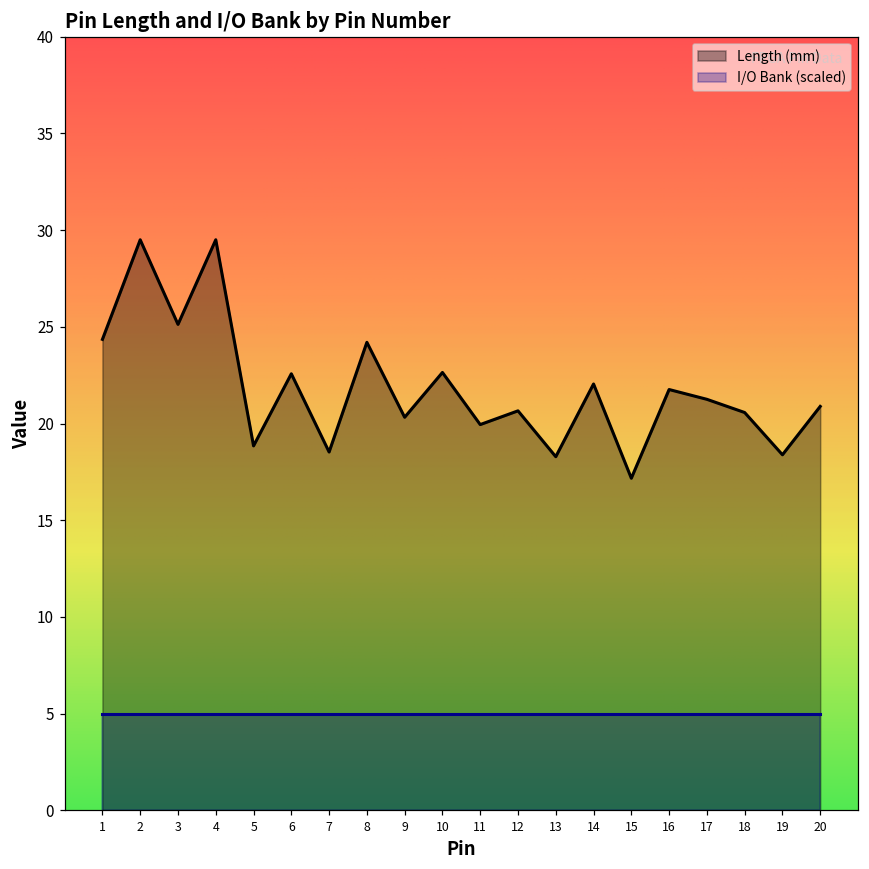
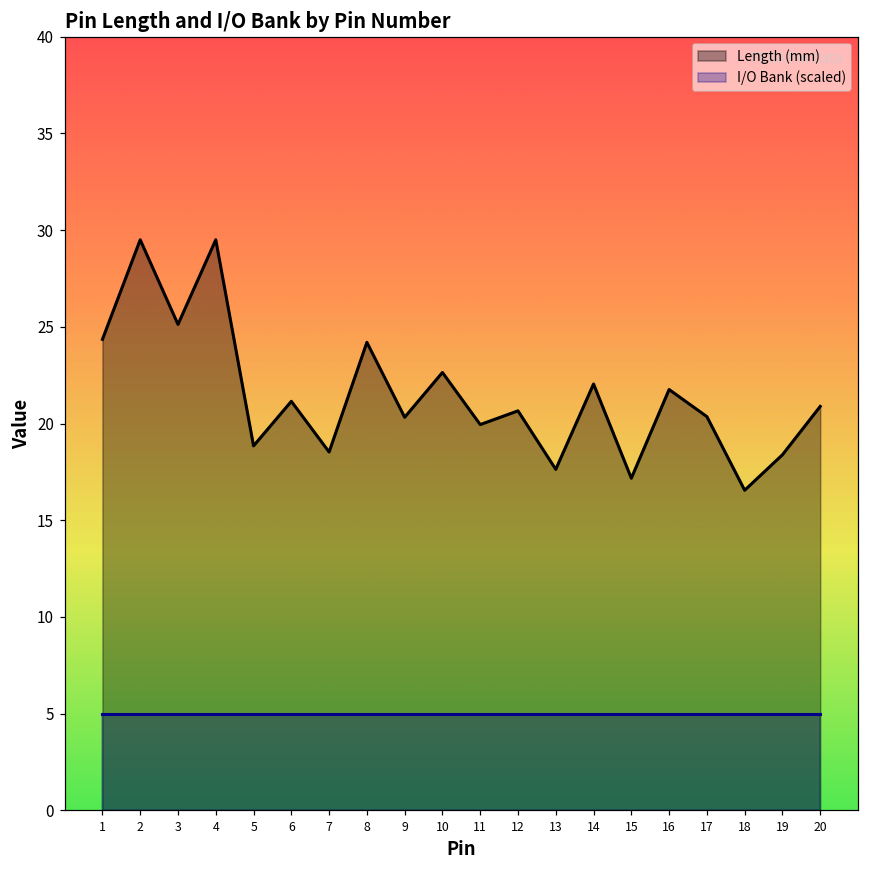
Length (mm), 6: 22.6 -> 21.1
Length (mm), 13: 18.3 -> 17.6
Length (mm), 17: 21.3 -> 20.4
Length (mm), 18: 20.6 -> 16.6
